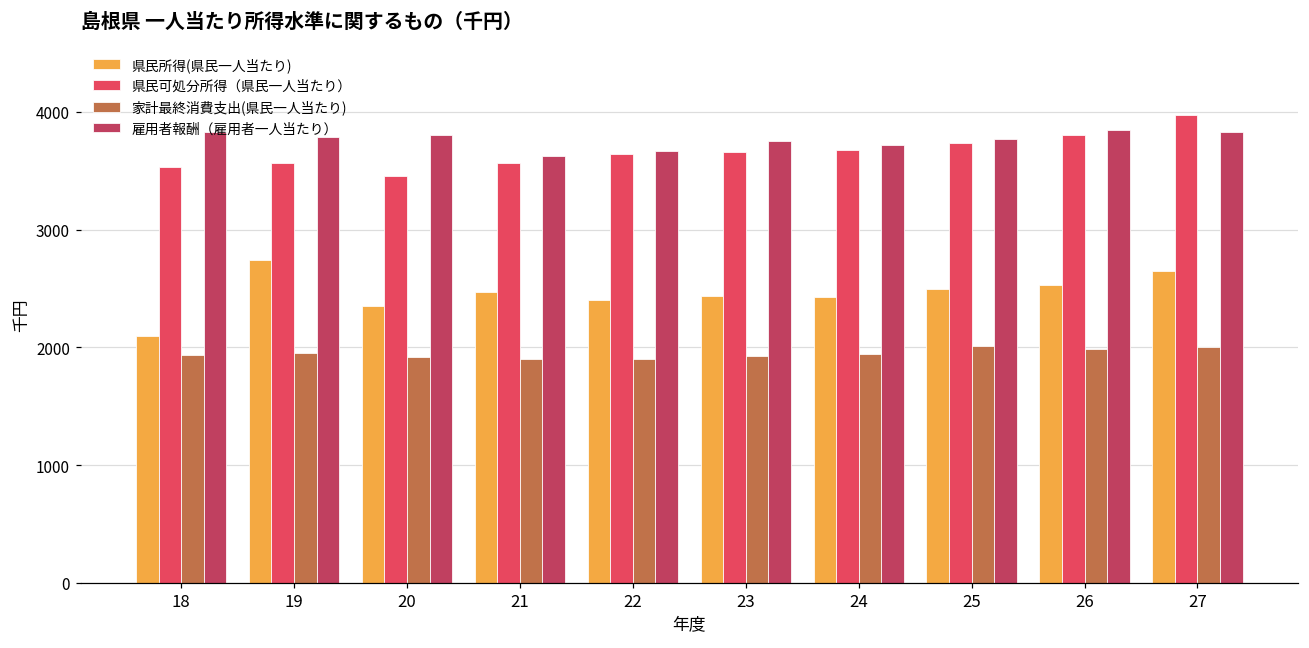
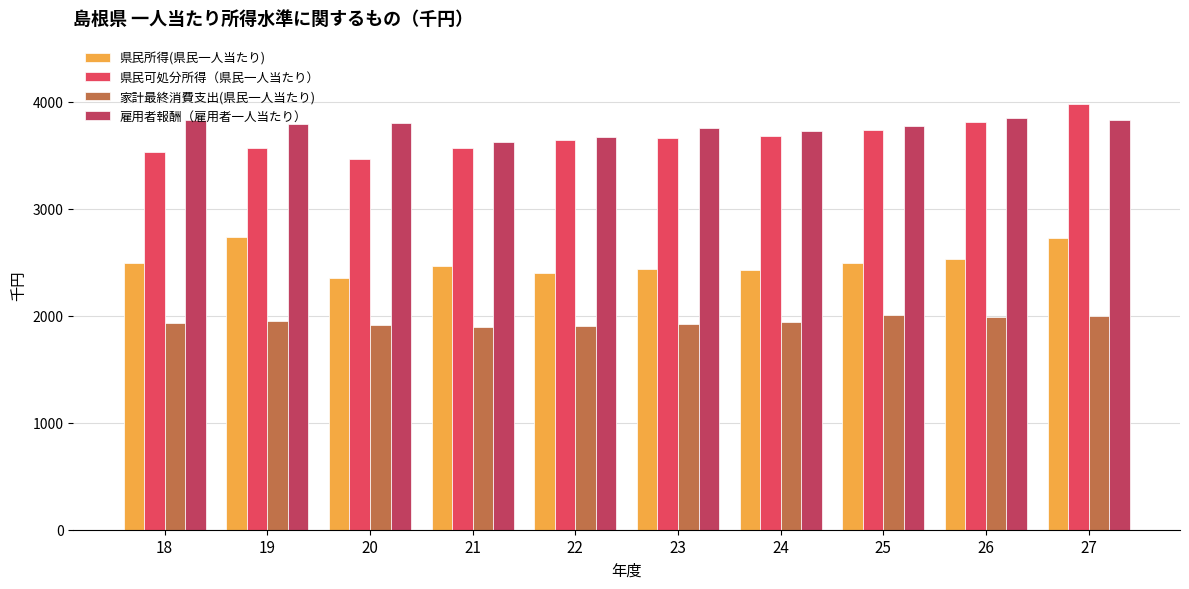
県民所得(県民一人当たり), 18: 2100 -> 2490
県民所得(県民一人当たり), 27: 2650 -> 2730
